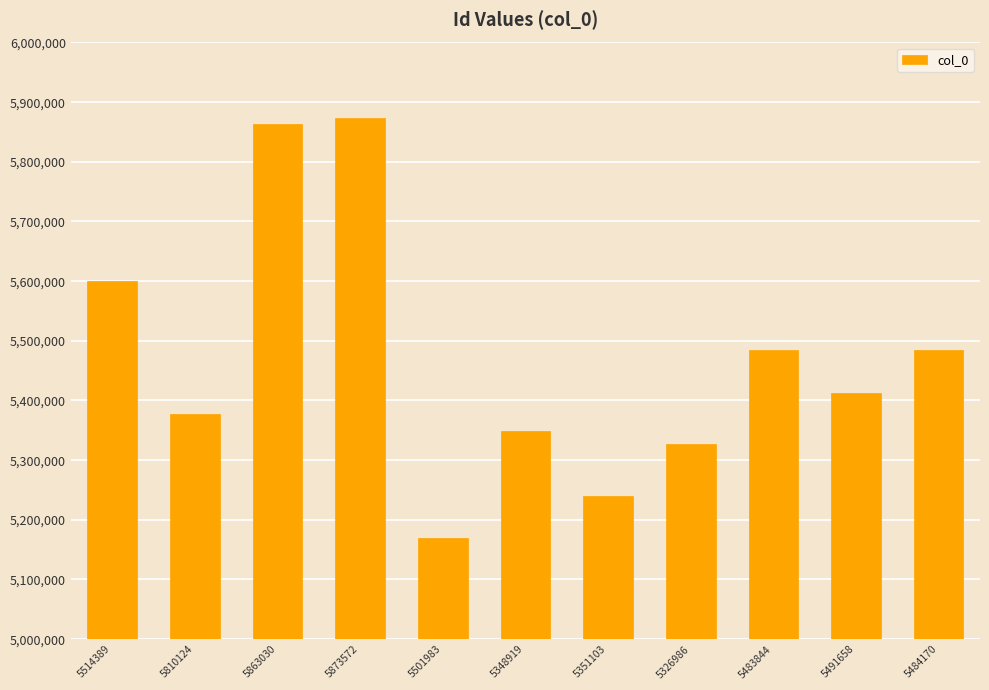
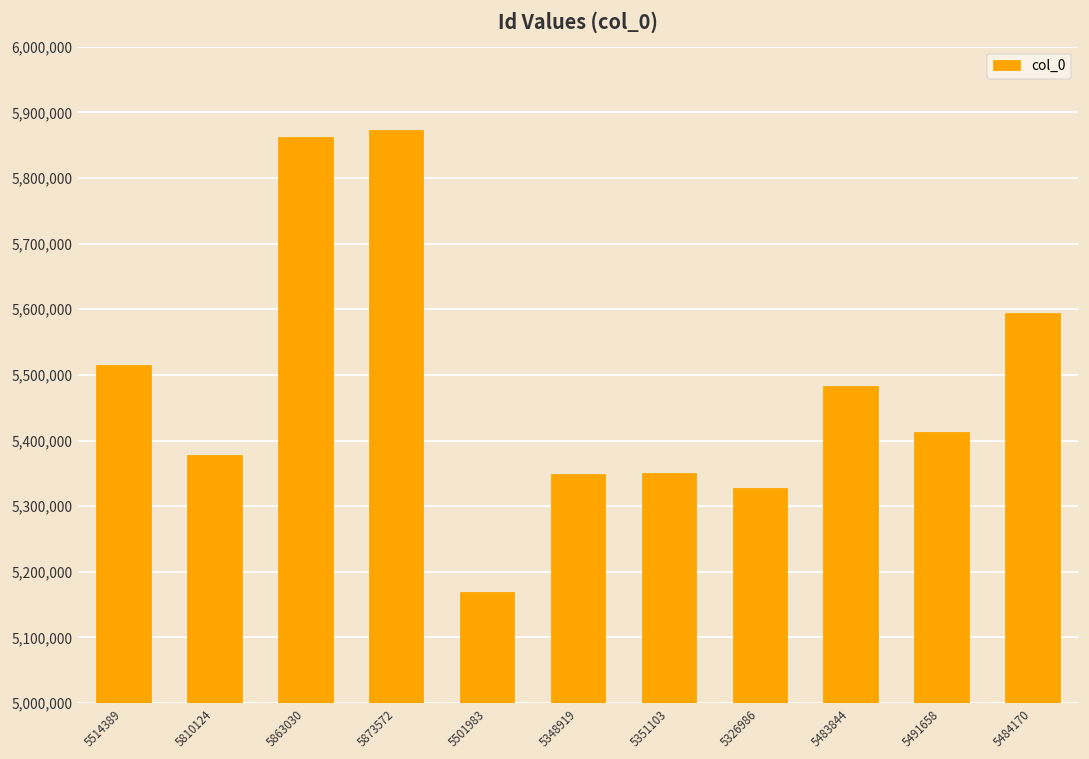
5514389: 5,600,000 -> 5,510,000
5351103: 5,240,000 -> 5,350,000
5484170: 5,480,000 -> 5,590,000
